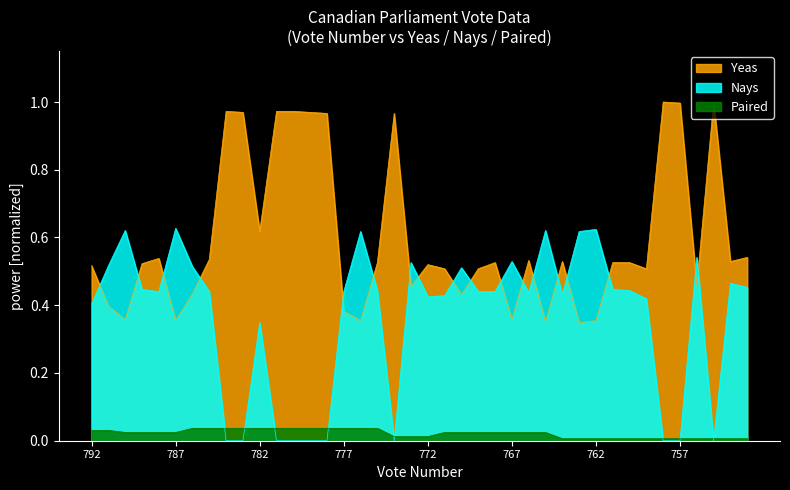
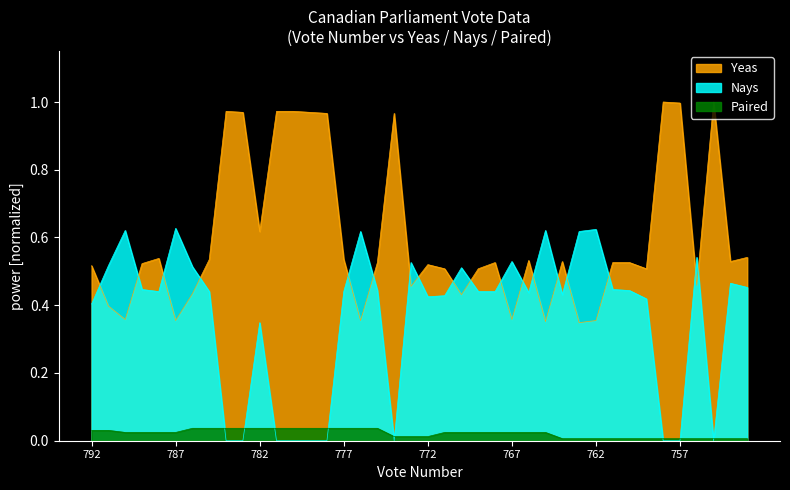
Yeas, 777: 0.38 -> 0.54
